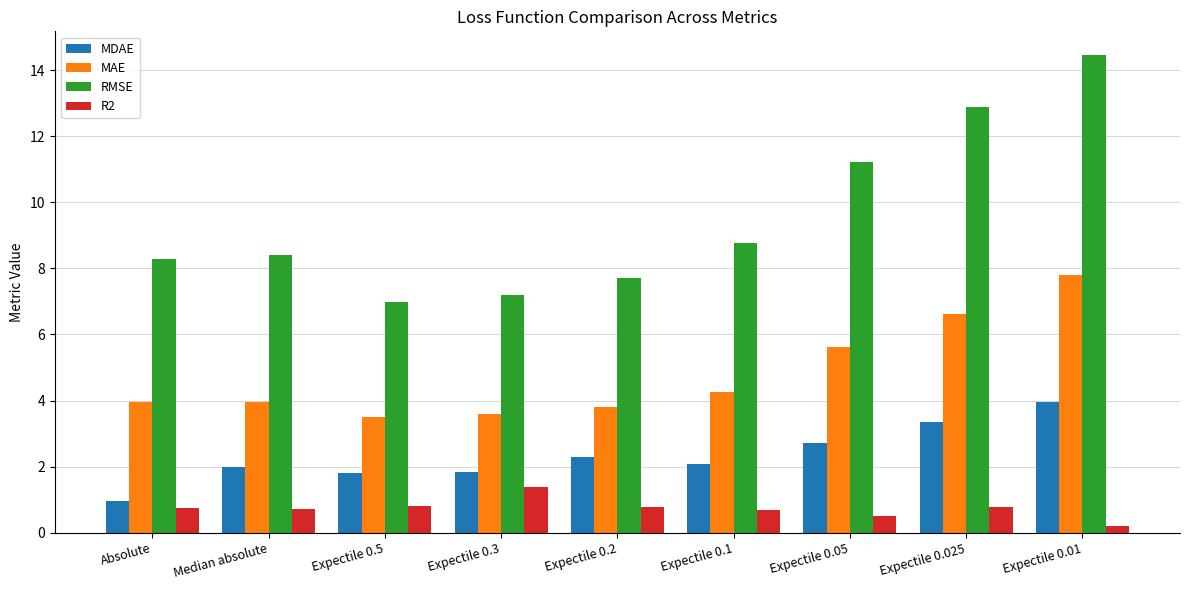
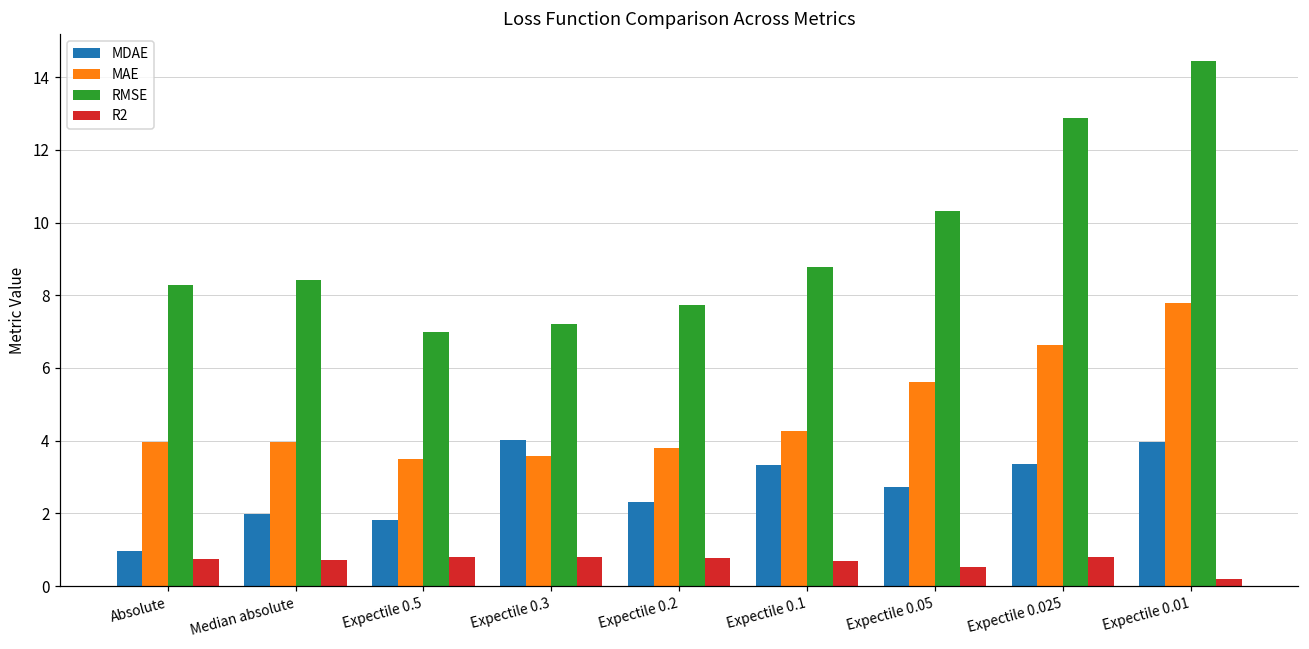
MDAE, Expectile 0.3: 1.9 -> 4.0
R2, Expectile 0.3: 1.4 -> 0.8
MDAE, Expectile 0.1: 2.1 -> 3.3
RMSE, Expectile 0.05: 11.2 -> 10.3
